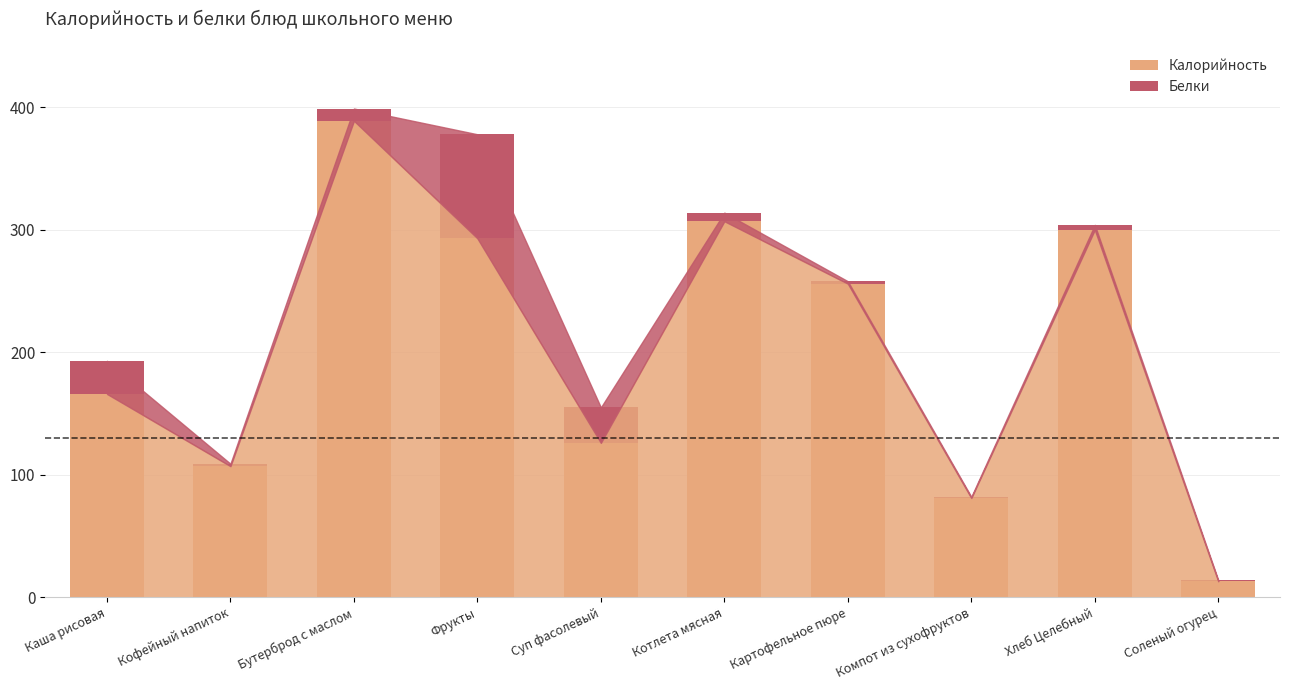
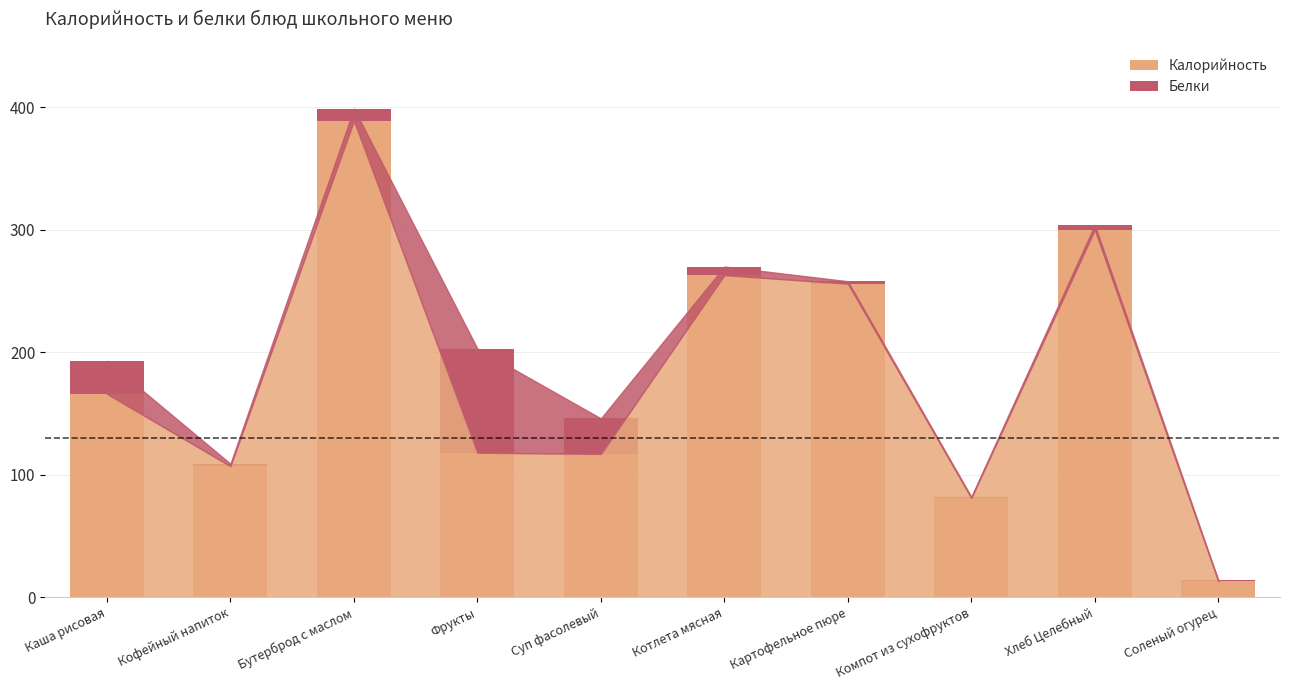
Калорийность, Фрукты: 293 -> 118
Калорийность, Суп фасолевый: 126 -> 117
Калорийность, Котлета мясная: 307 -> 263
